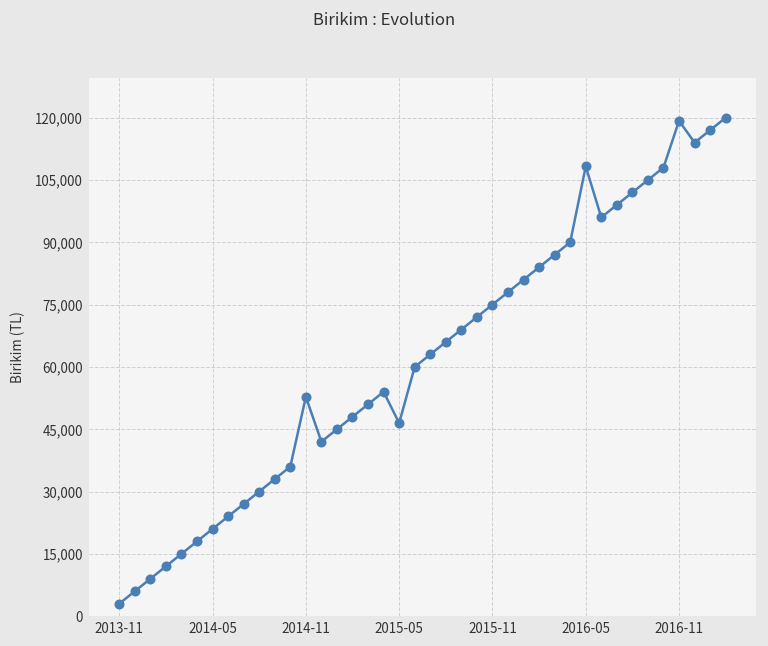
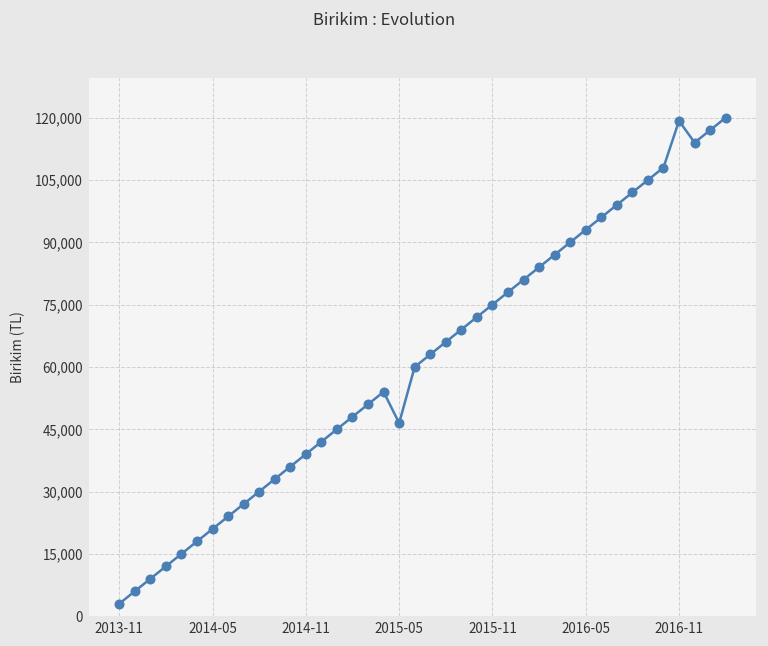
2014-11: 53,000 -> 39,000
2016-05: 108,000 -> 93,000
